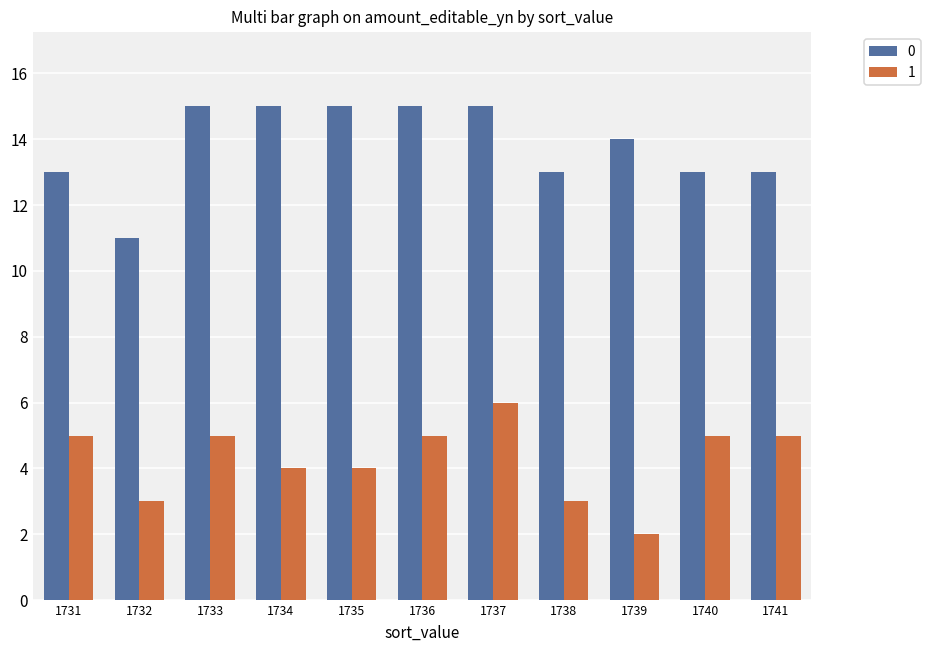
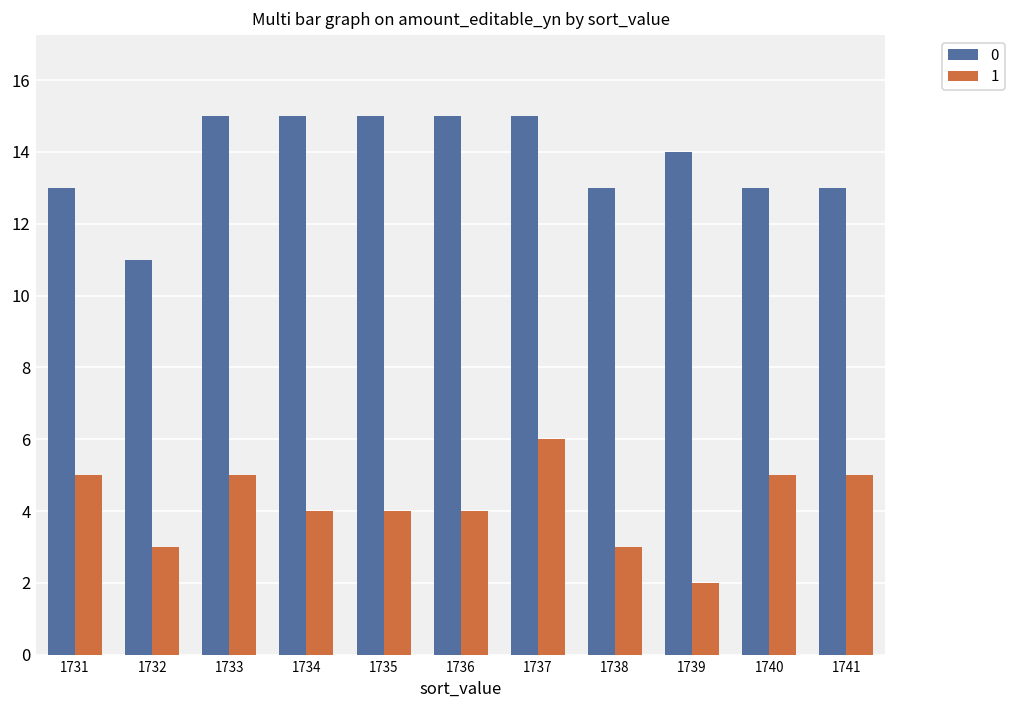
1, 1736: 5 -> 4
